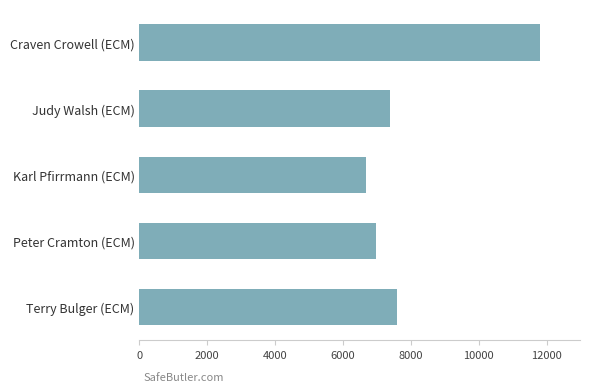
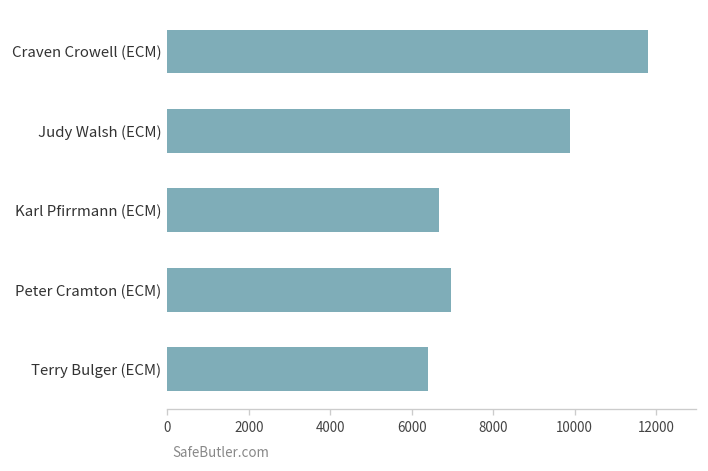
Judy Walsh (ECM): 7400 -> 9900
Terry Bulger (ECM): 7600 -> 6400
